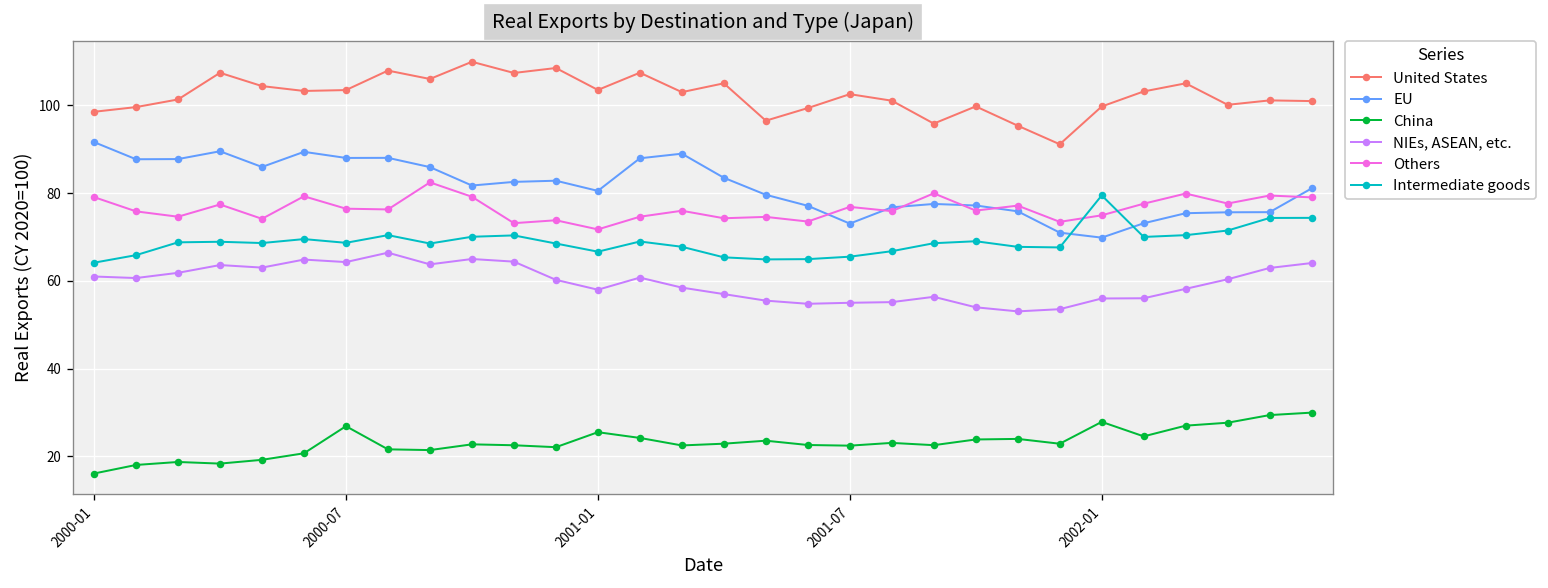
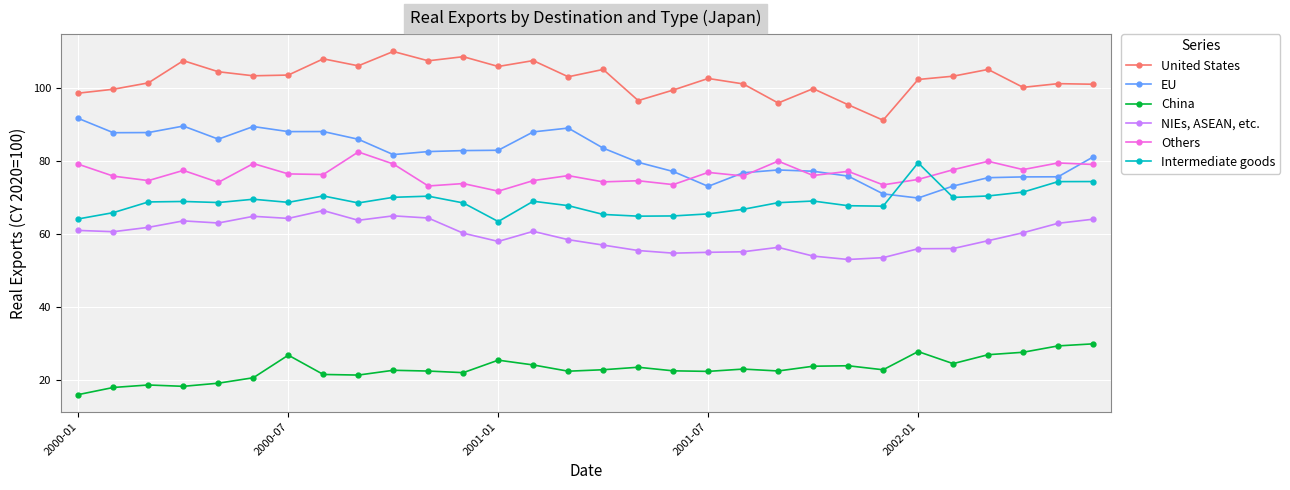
United States, 2001-01: 104 -> 106
EU, 2001-01: 81 -> 83
Intermediate goods, 2001-01: 67 -> 63
United States, 2002-01: 100 -> 102
